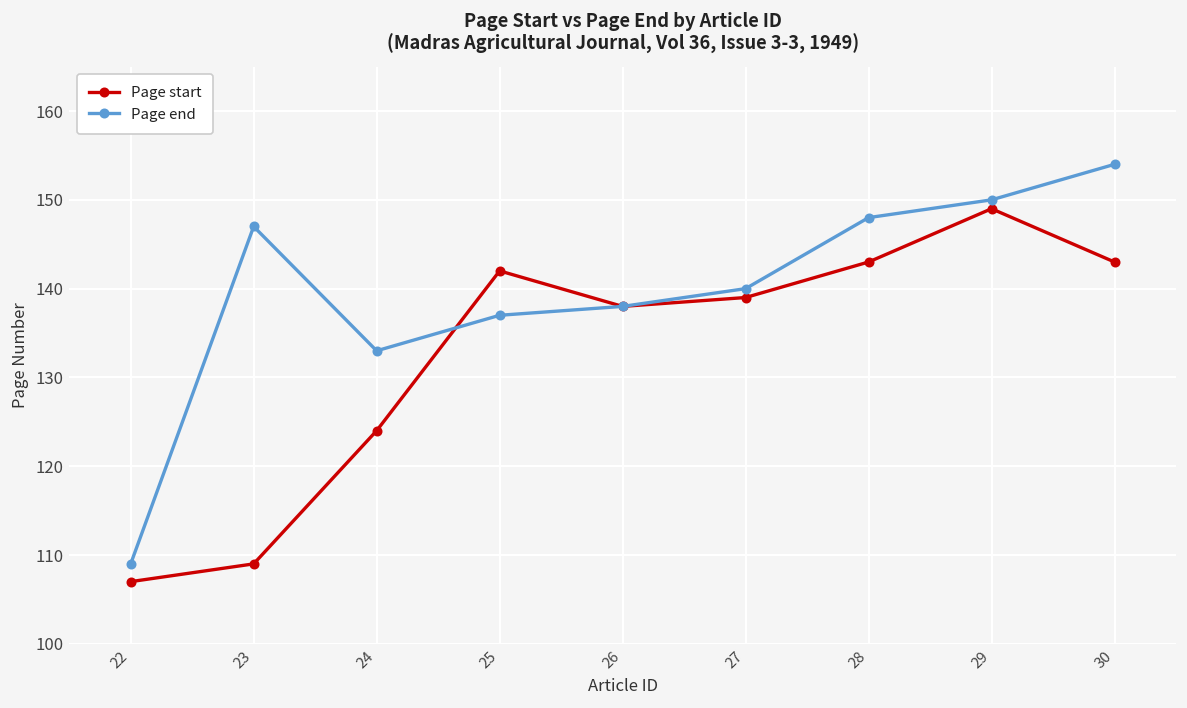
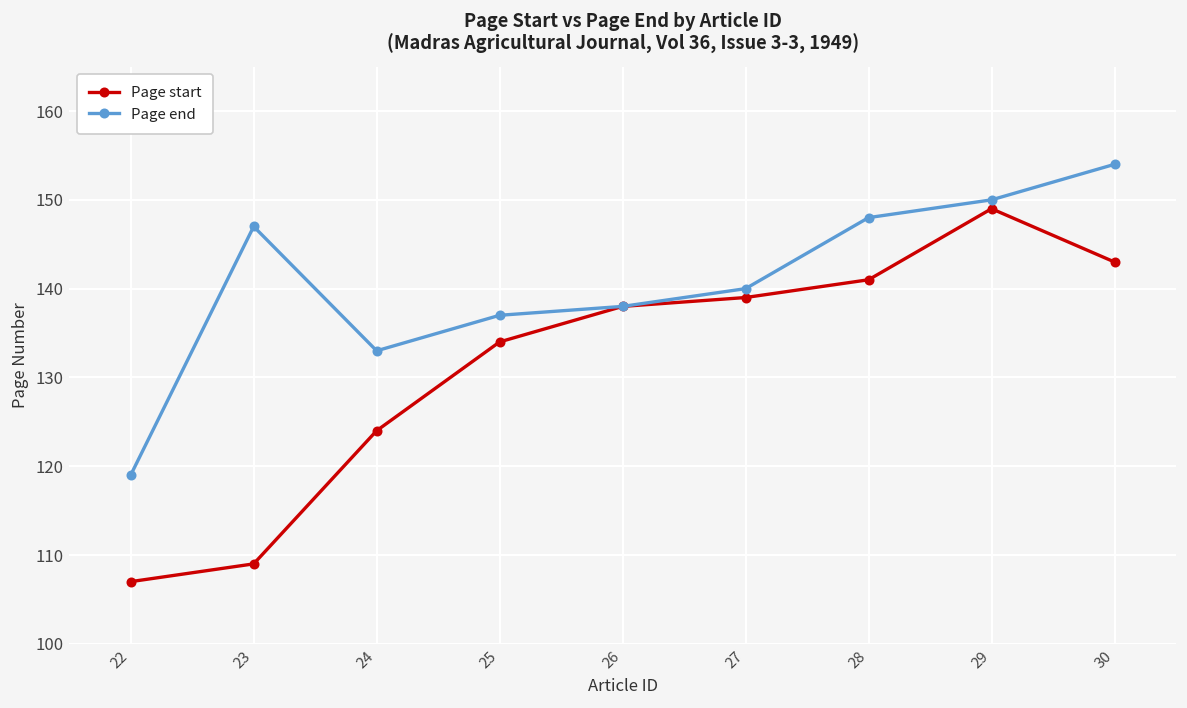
Page end, 22: 109 -> 119
Page start, 25: 142 -> 134
Page start, 28: 143 -> 141
